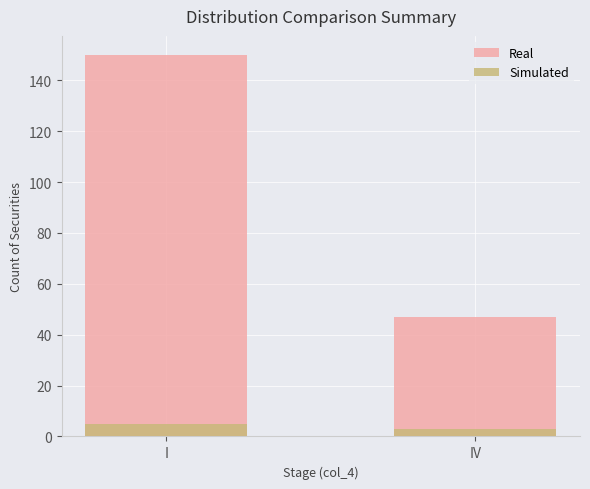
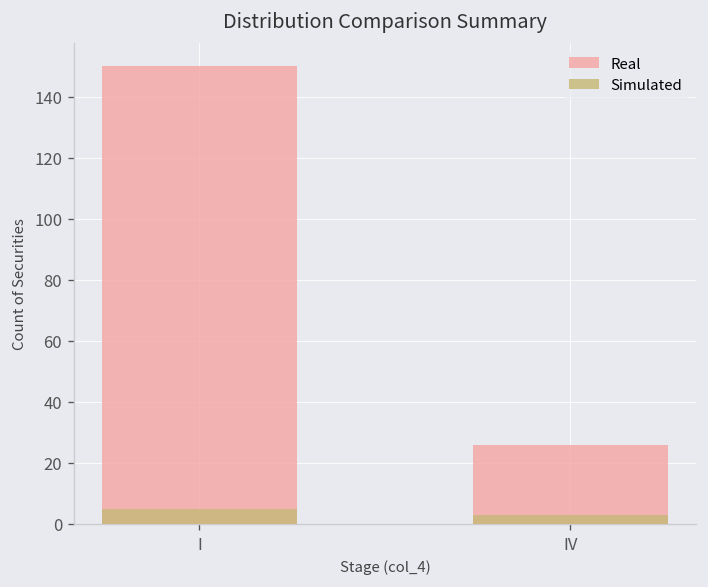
Real, IV: 47 -> 26
